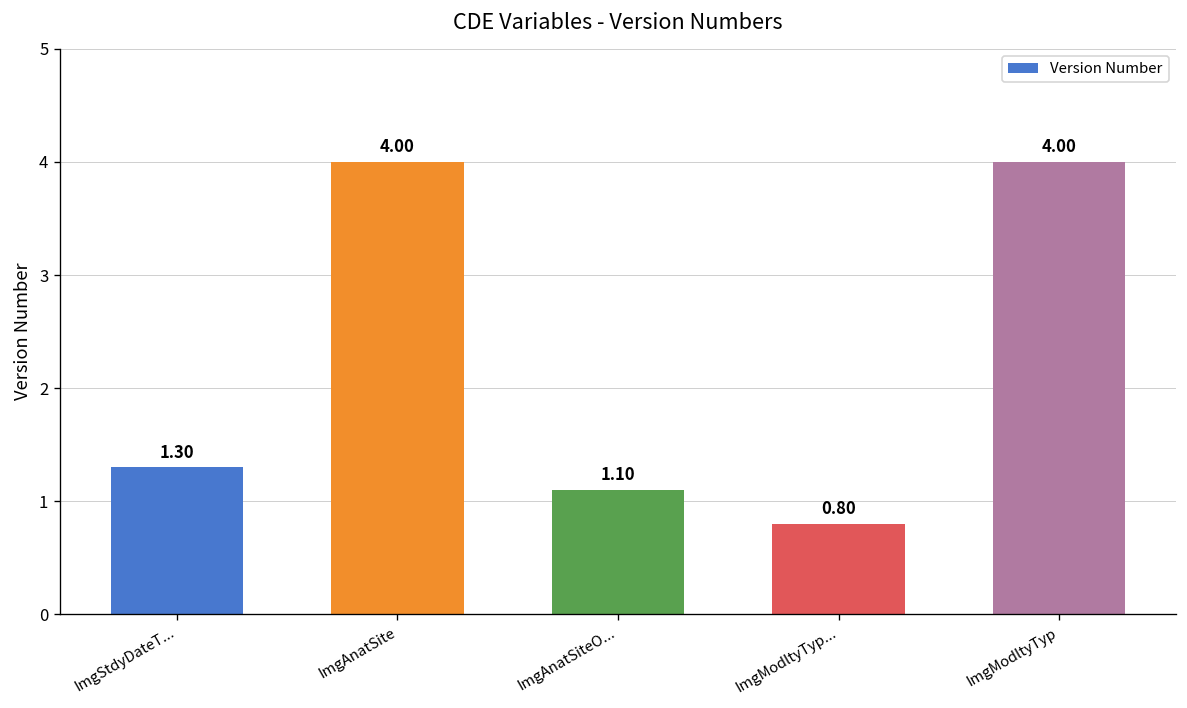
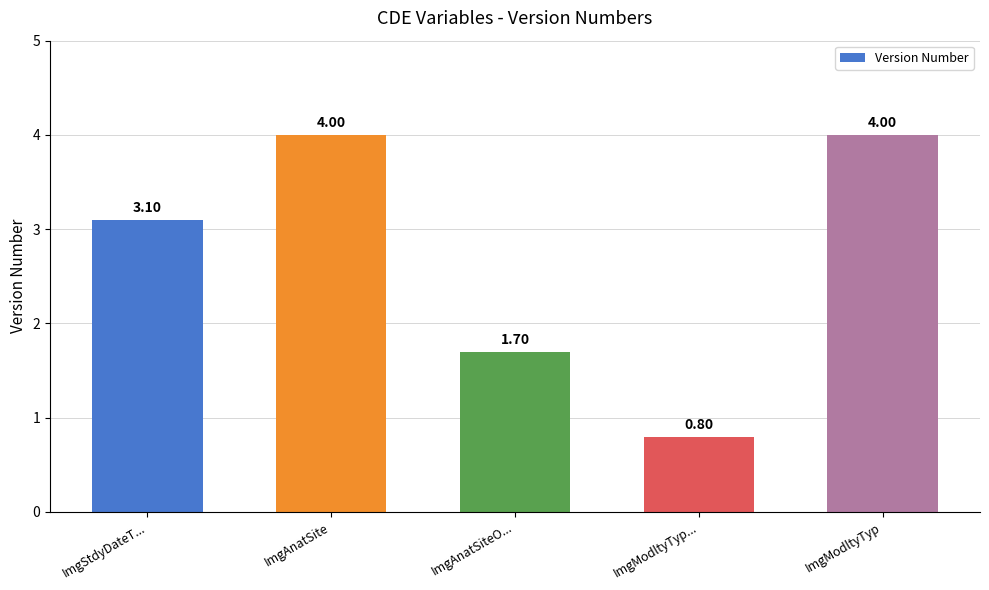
ImgStdyDateT...: 1.30 -> 3.10
ImgAnatSiteO...: 1.10 -> 1.70
